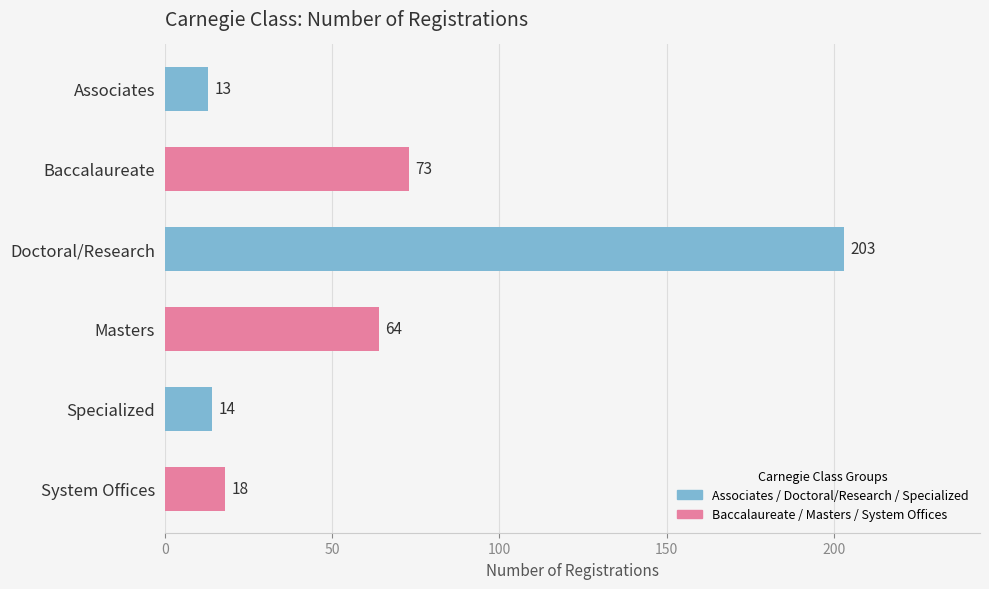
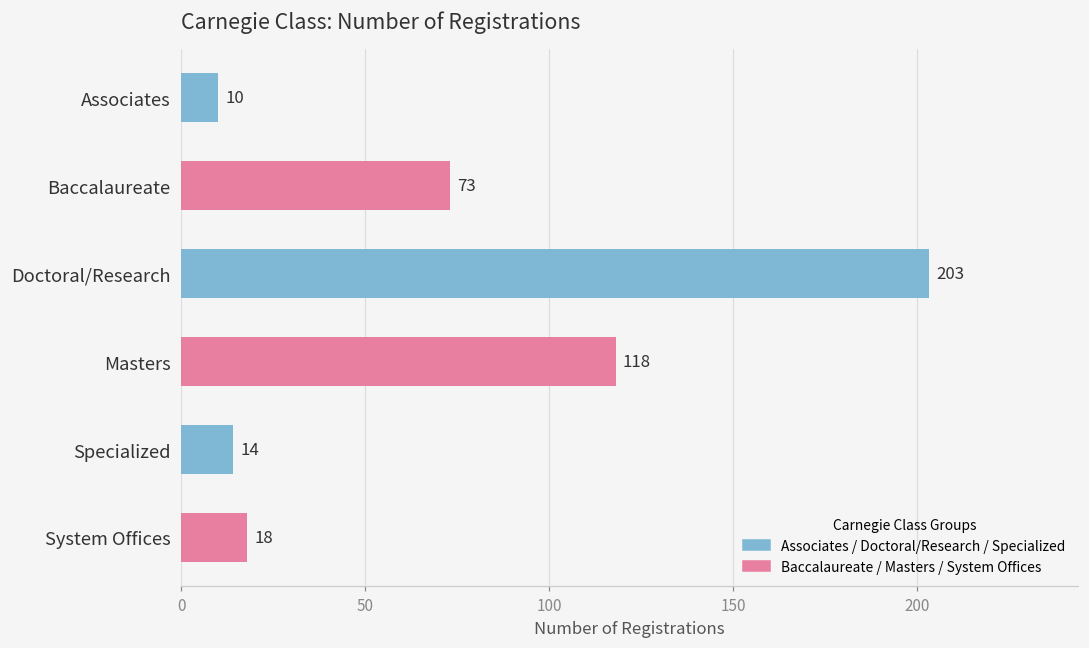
Associates: 13 -> 10
Masters: 64 -> 118
